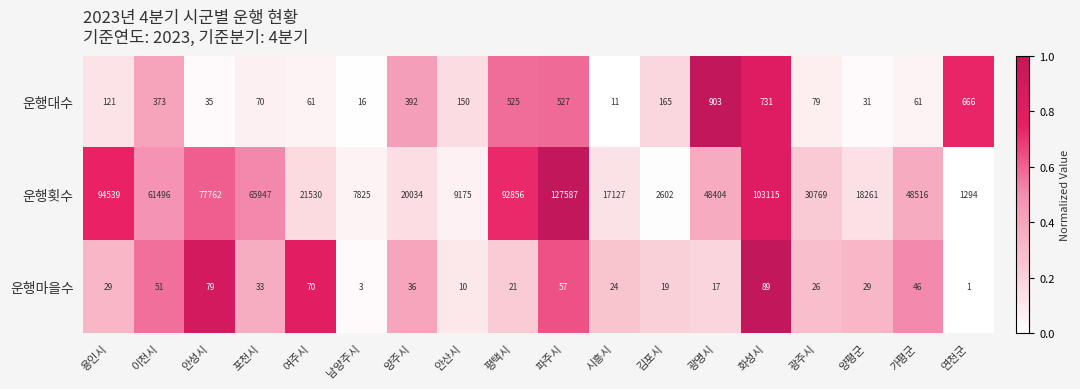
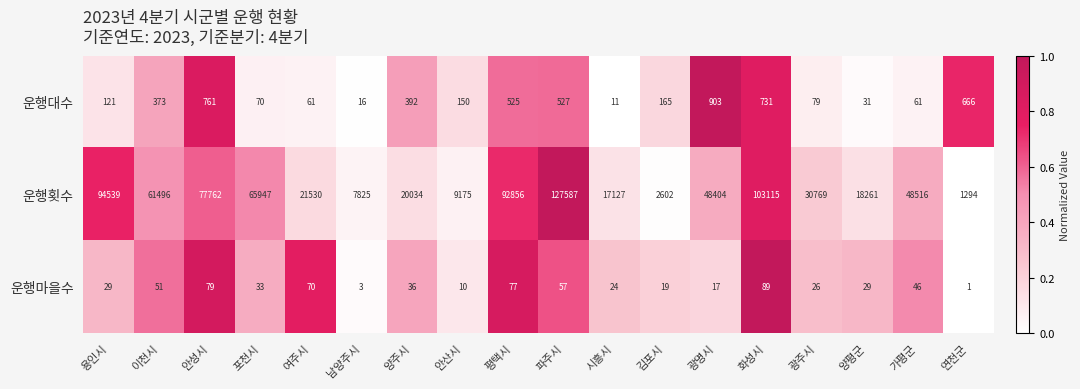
운행대수, 안성시: 35 -> 761
운행마을수, 평택시: 21 -> 77
